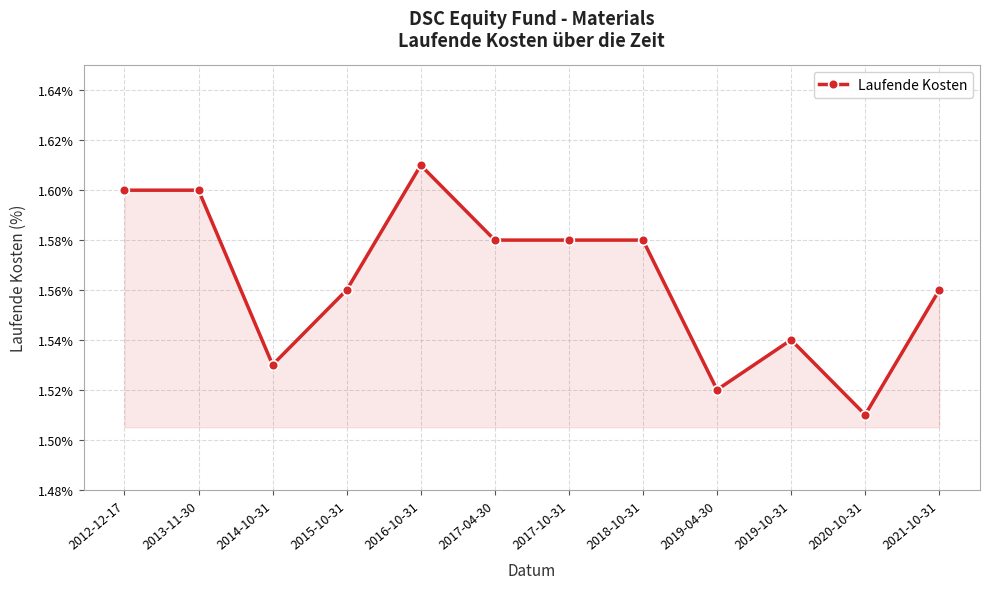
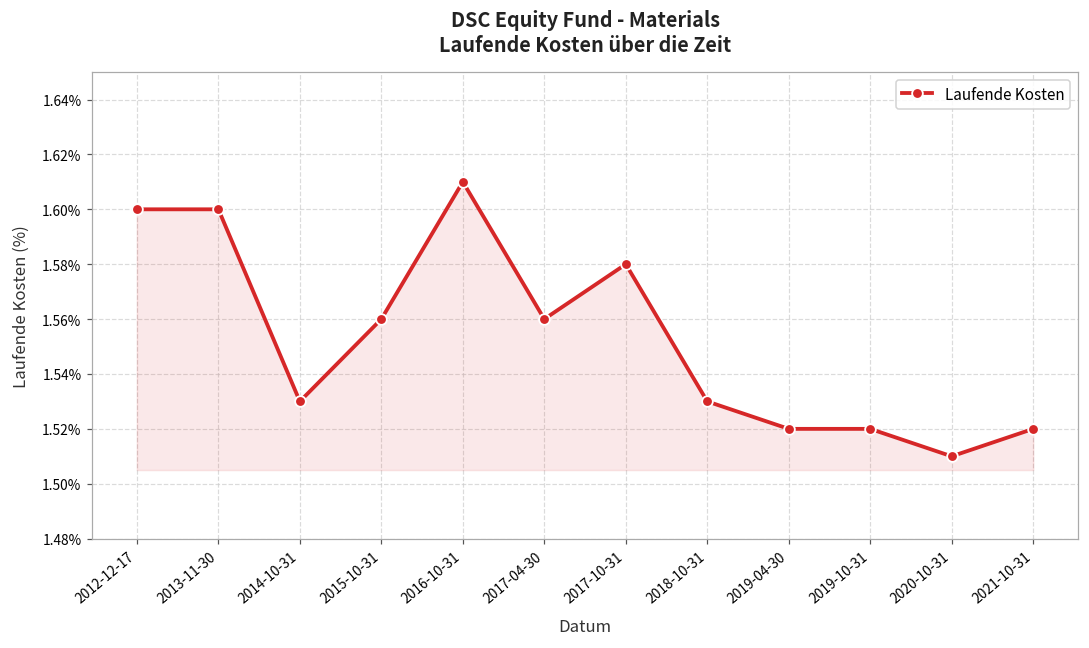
2017-04-30: 1.58% -> 1.56%
2018-10-31: 1.58% -> 1.53%
2019-10-31: 1.54% -> 1.52%
2021-10-31: 1.56% -> 1.52%
